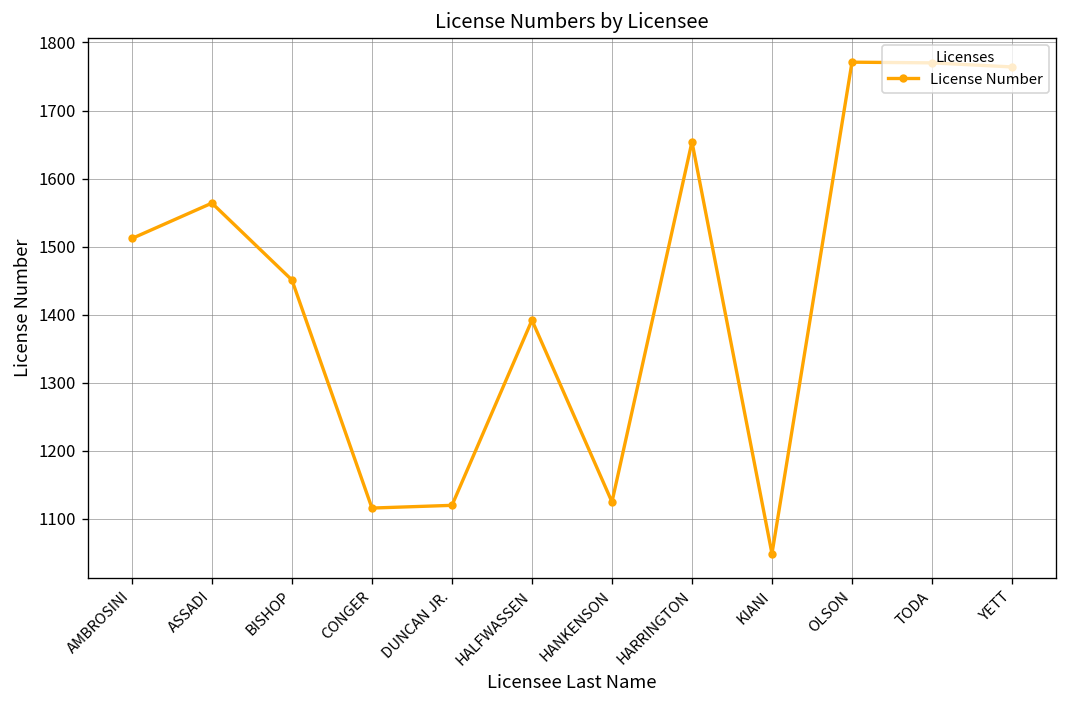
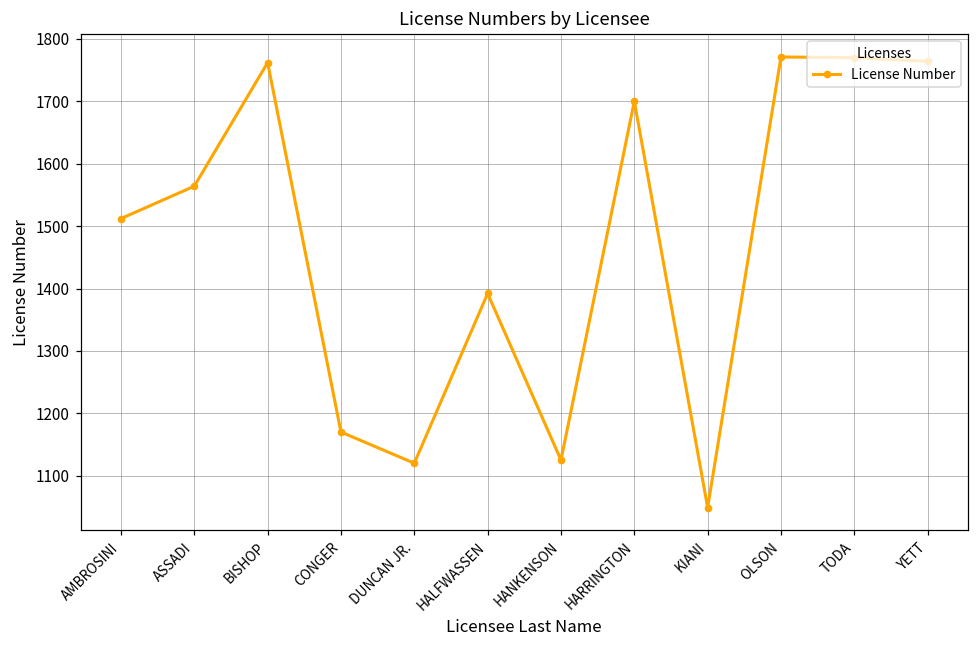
BISHOP: 1450 -> 1760
CONGER: 1120 -> 1170
HARRINGTON: 1650 -> 1700
